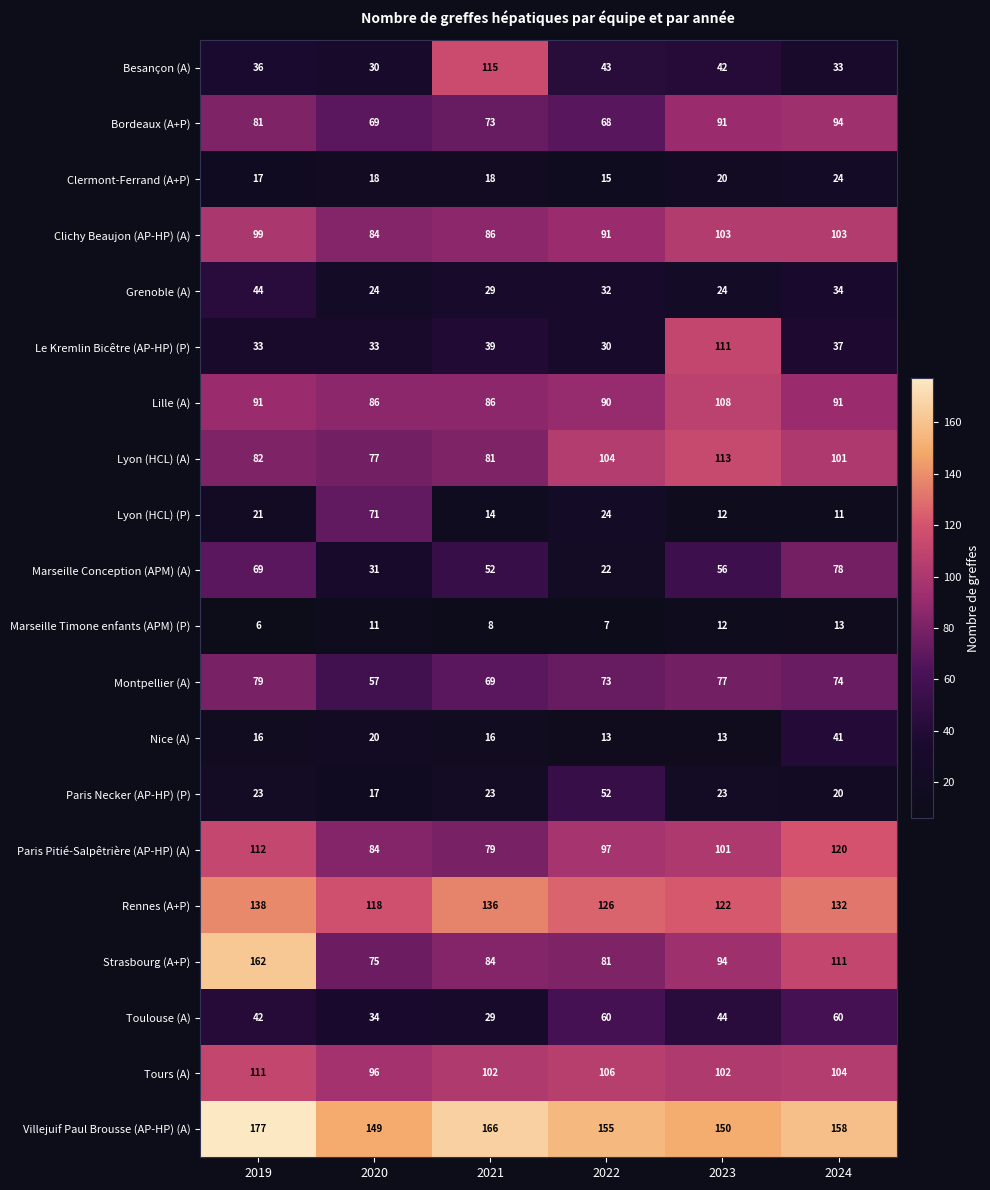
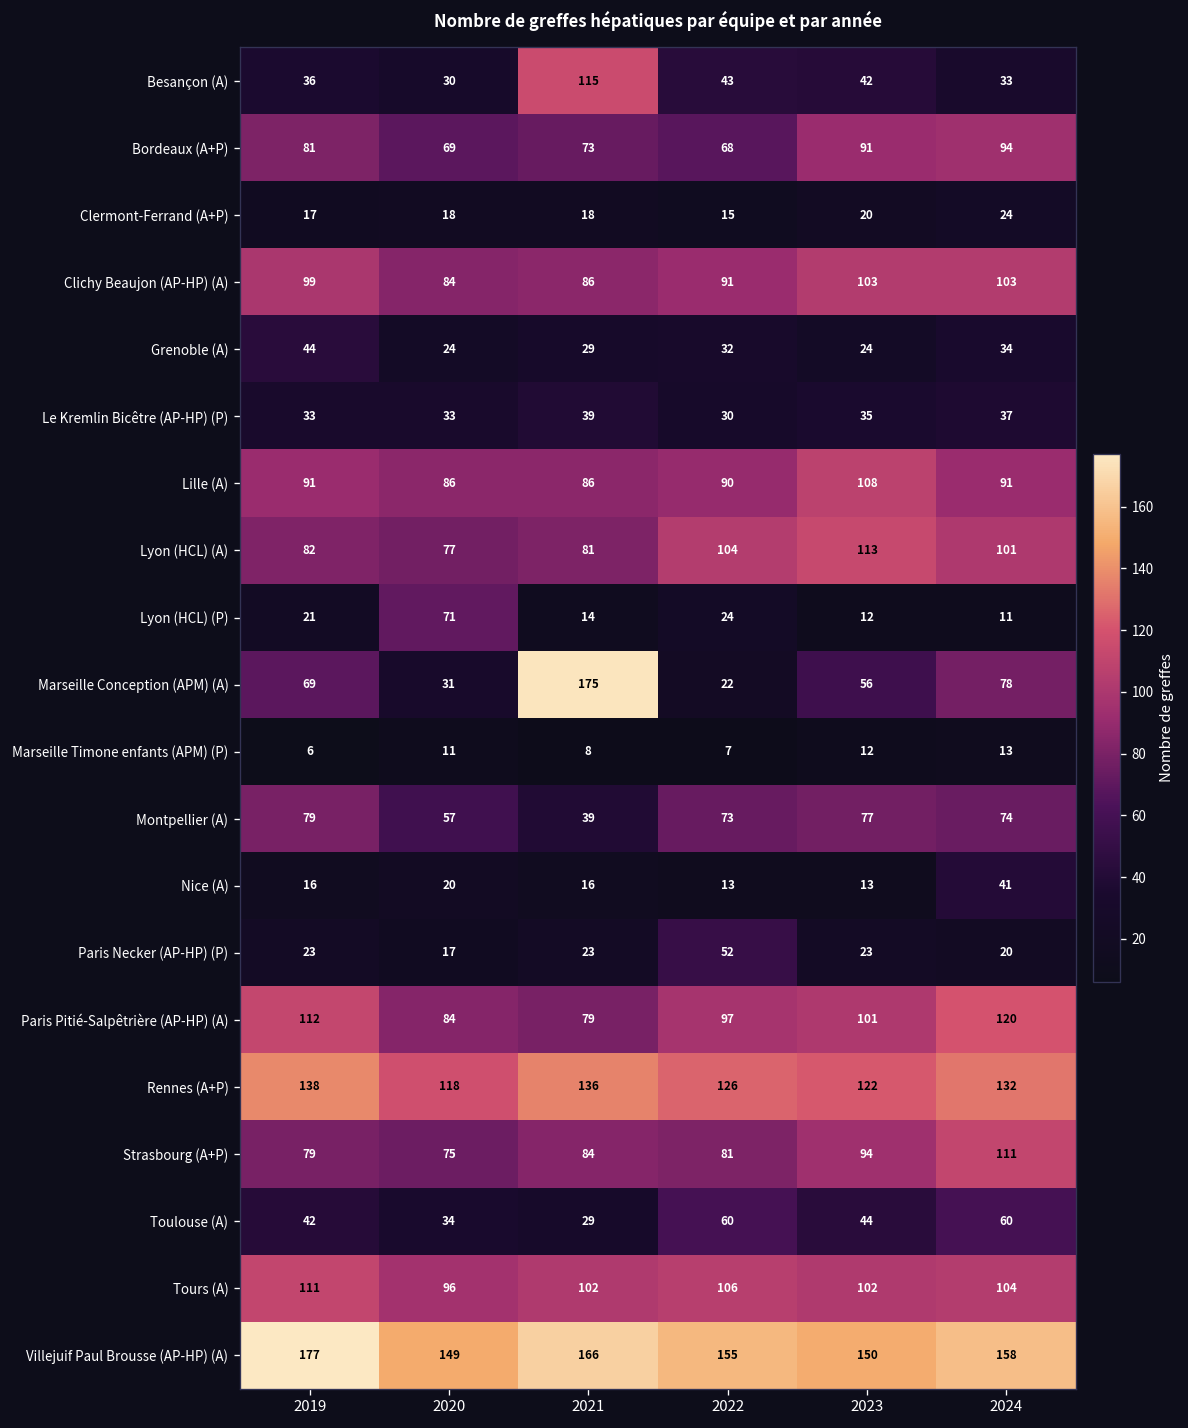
Le Kremlin Bicêtre (AP-HP) (P), 2023: 111 -> 35
Marseille Conception (APM) (A), 2021: 52 -> 175
Montpellier (A), 2021: 69 -> 39
Strasbourg (A+P), 2019: 162 -> 79
